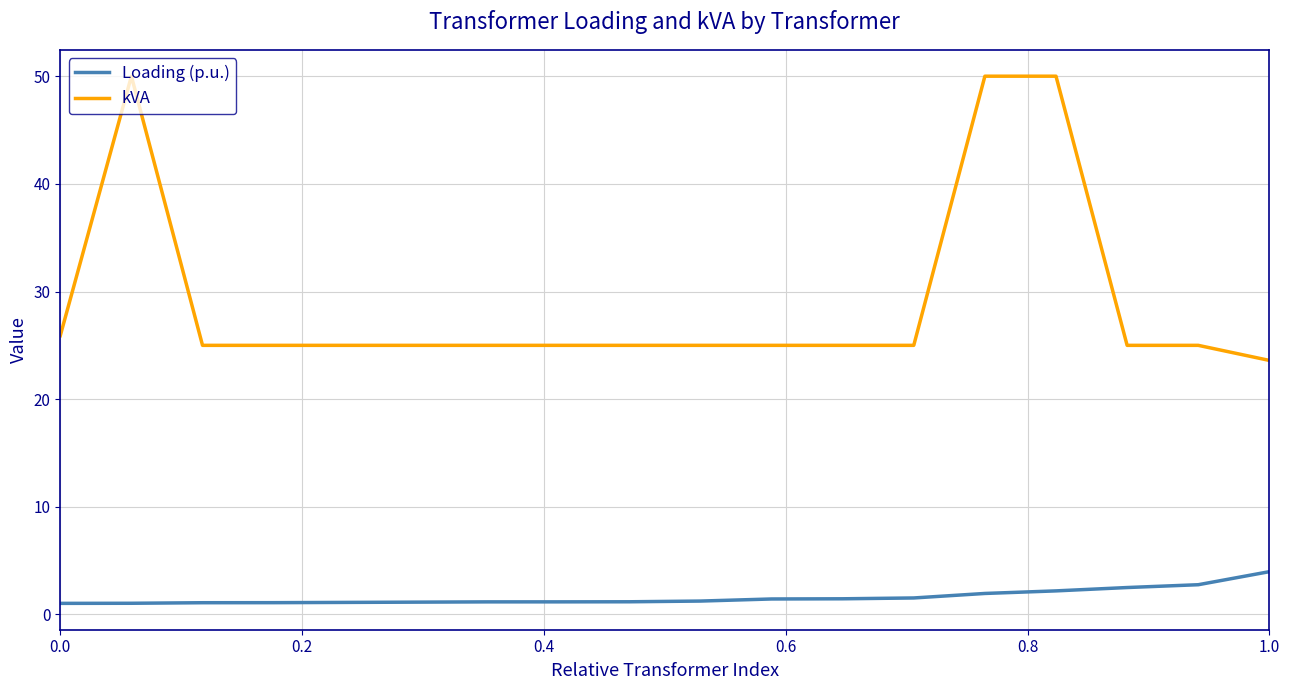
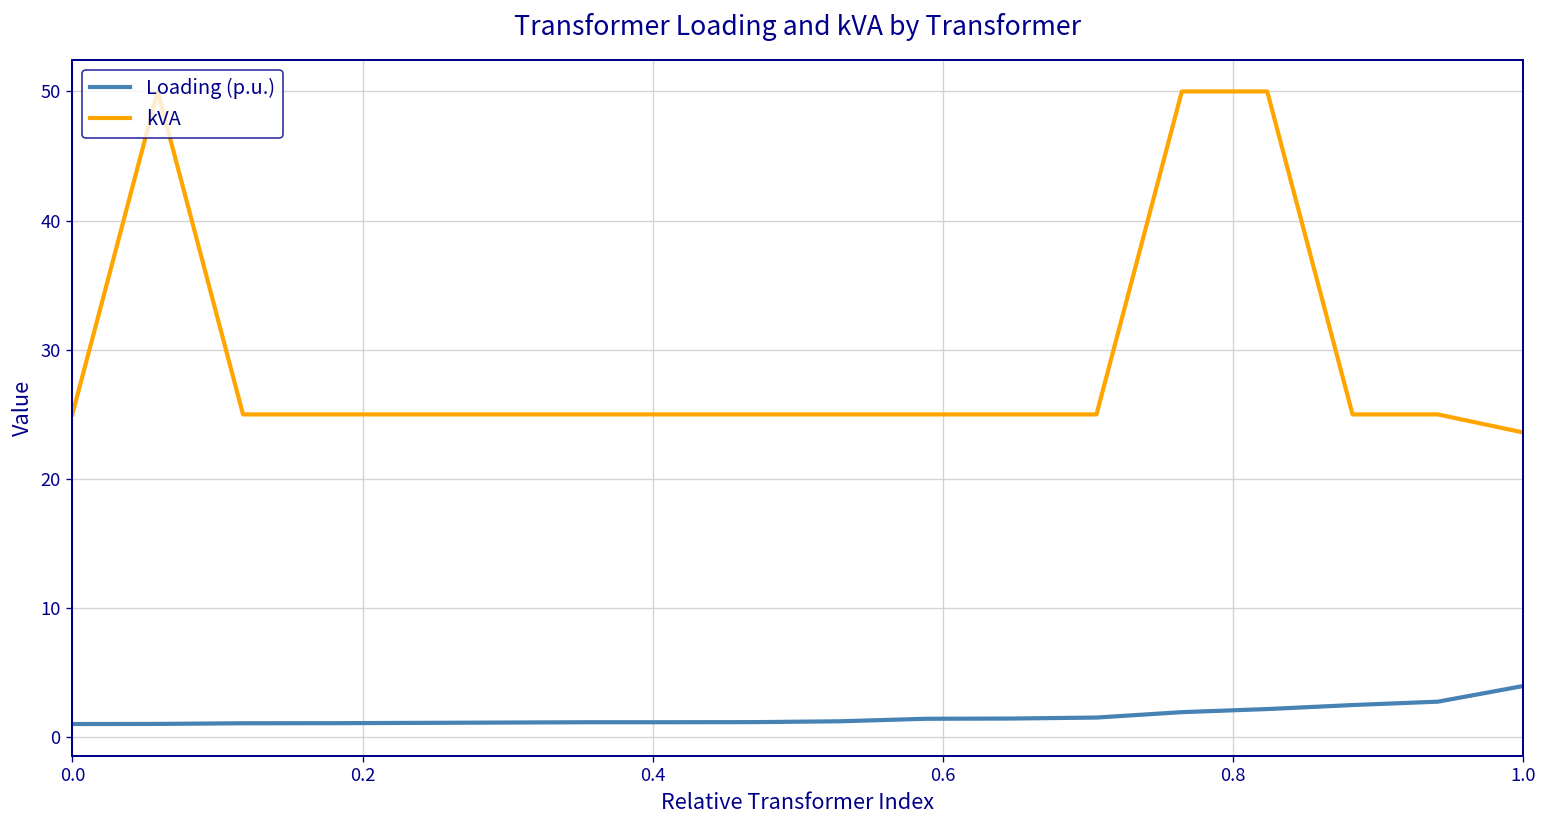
kVA, 0.0: 25.9 -> 25.0
